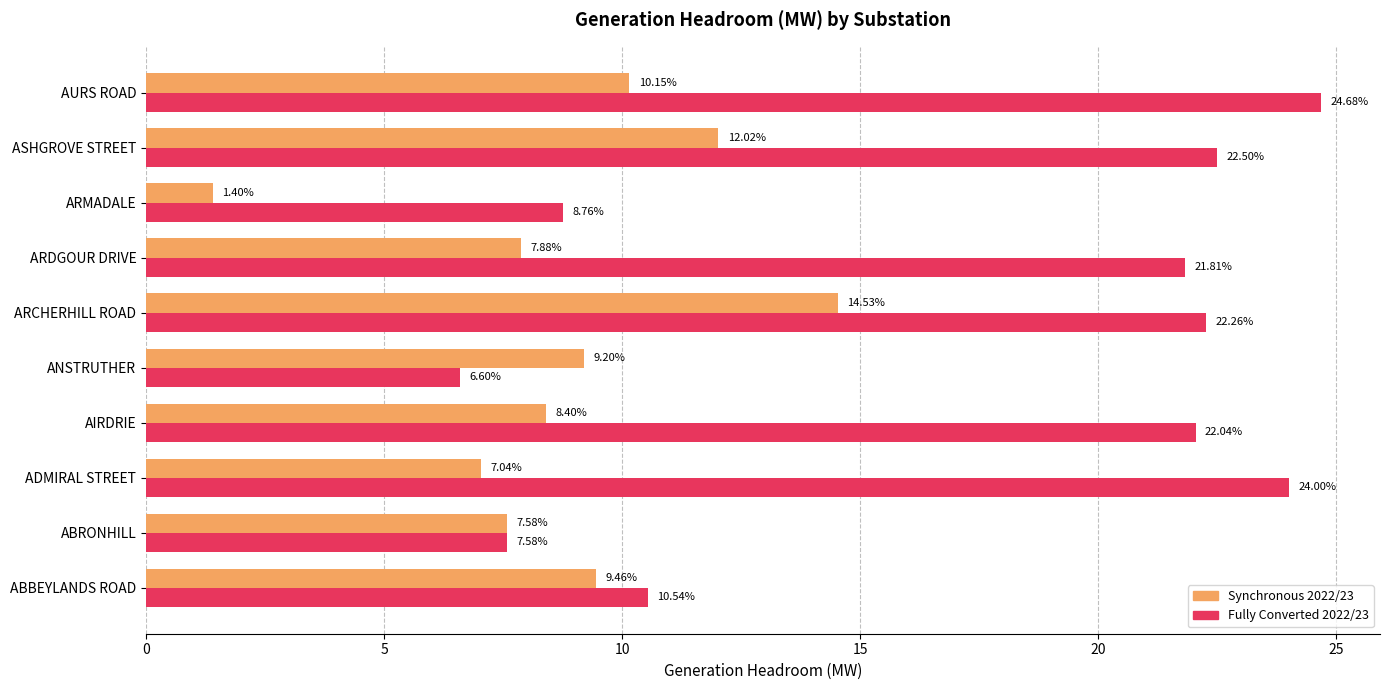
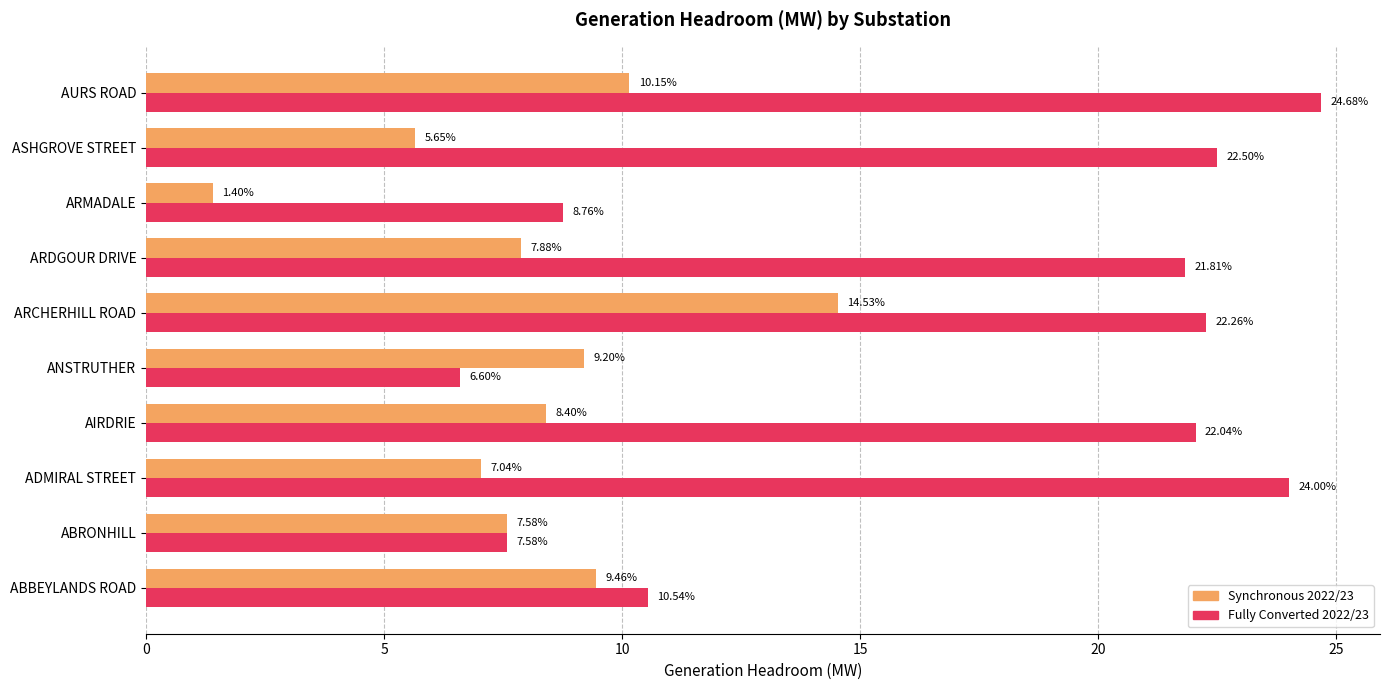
Synchronous 2022/23, ASHGROVE STREET: 12.02% -> 5.65%
